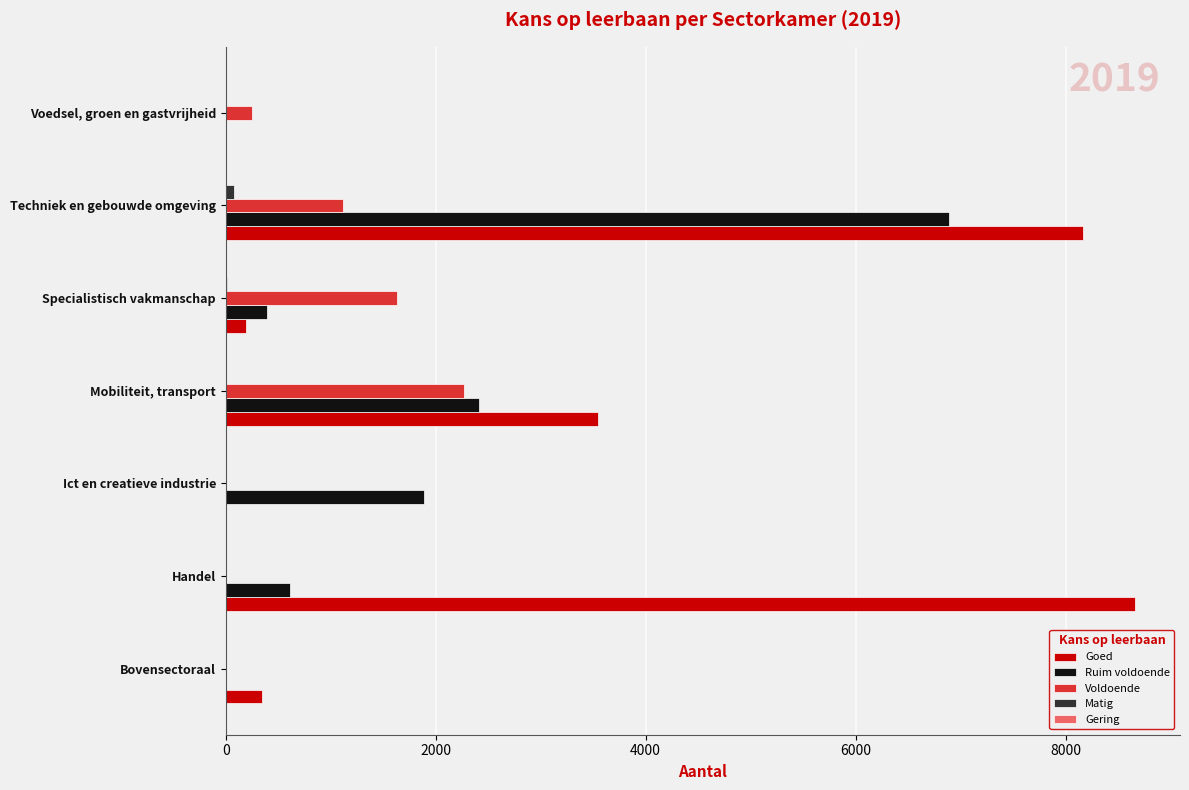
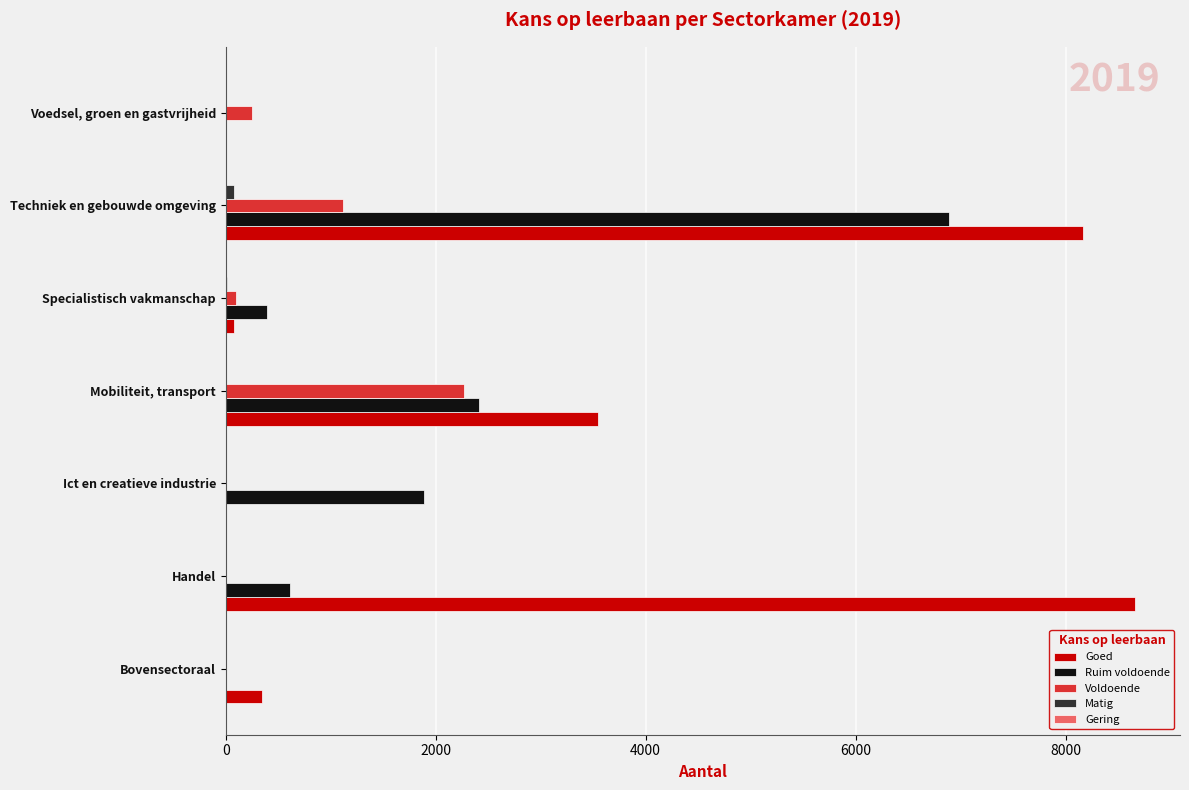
Voldoende, Specialistisch vakmanschap: 1630 -> 100
Goed, Specialistisch vakmanschap: 190 -> 80
